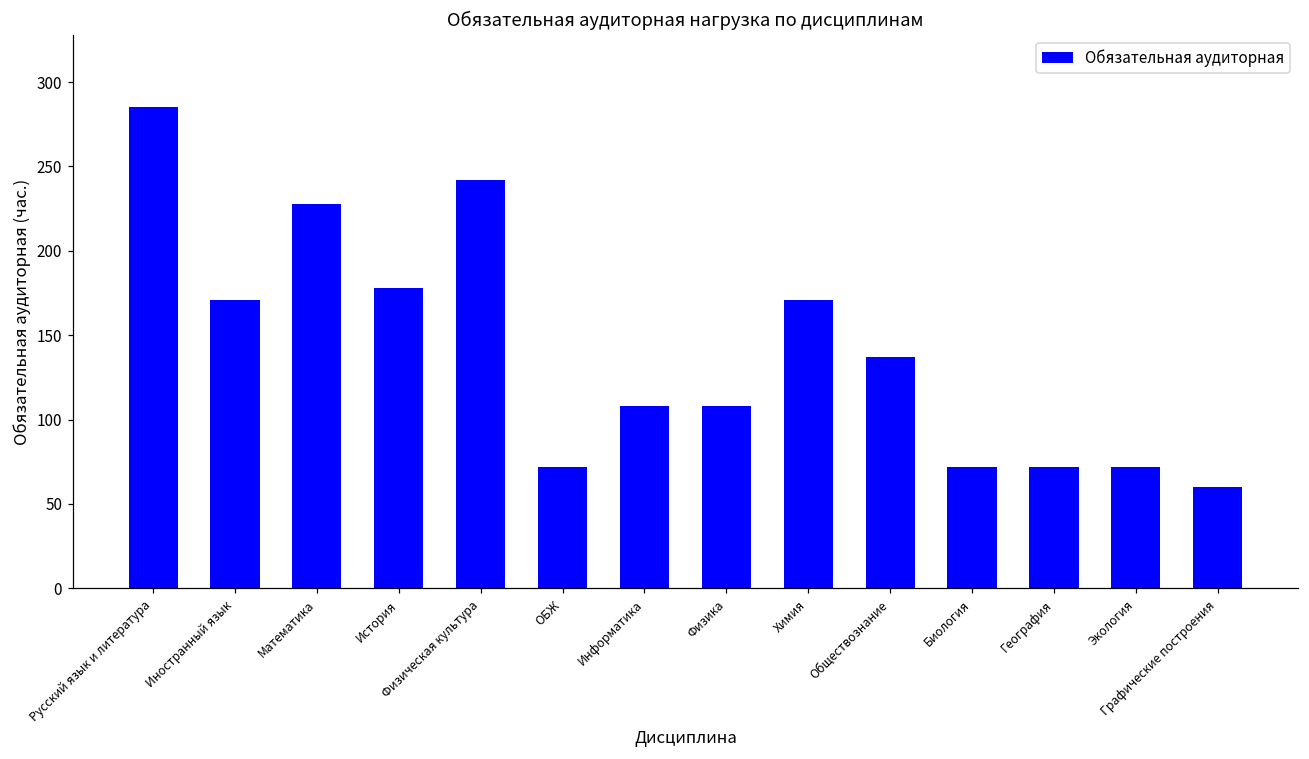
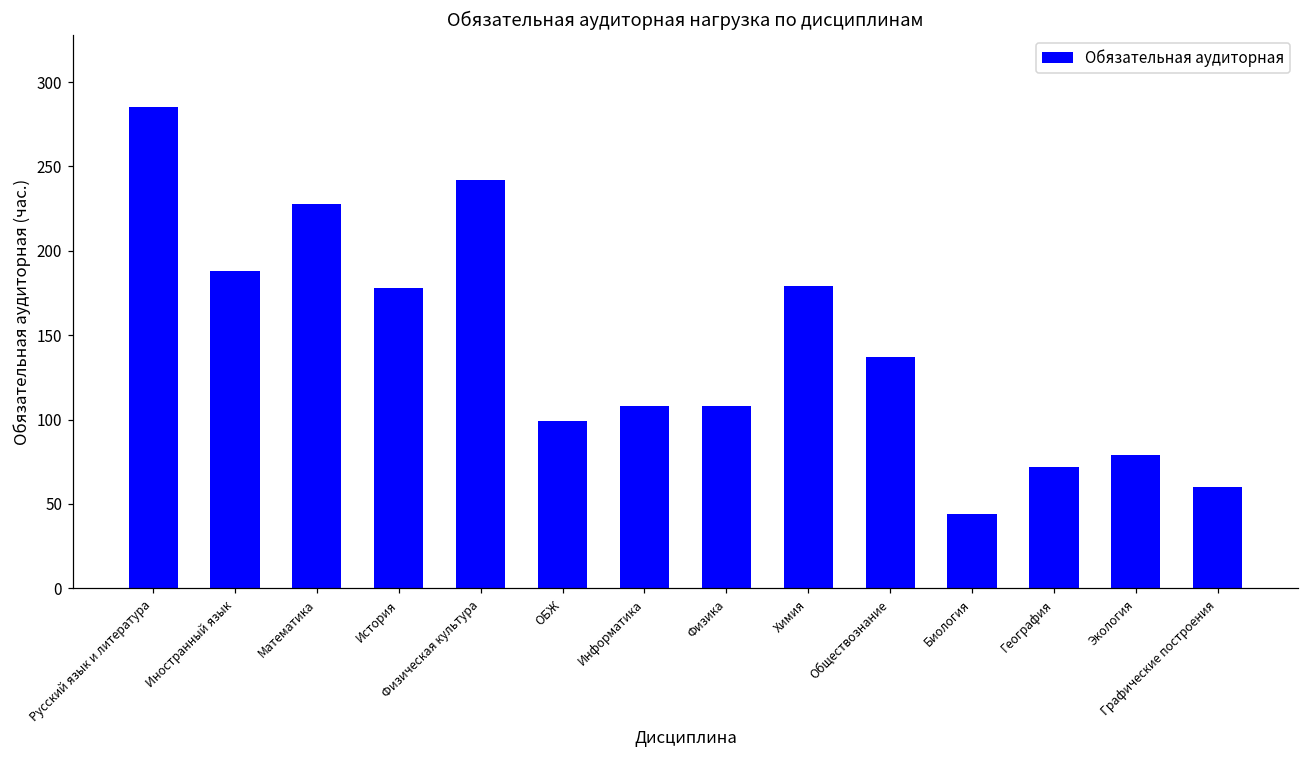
Иностранный язык: 171 -> 188
ОБЖ: 72 -> 99
Химия: 171 -> 179
Биология: 72 -> 44
Экология: 72 -> 79
